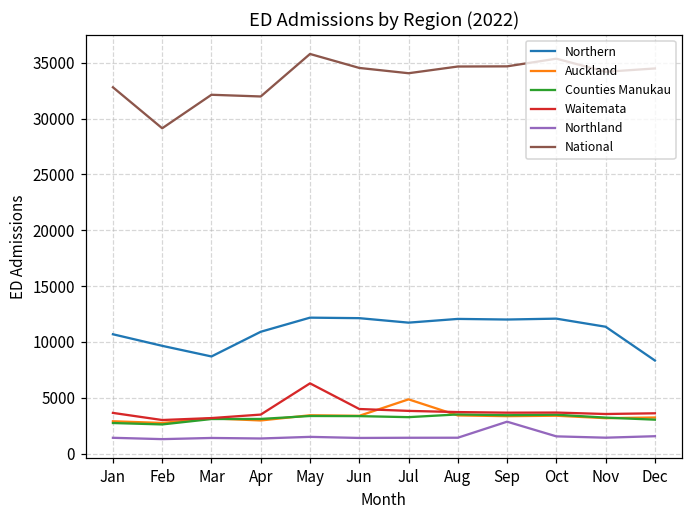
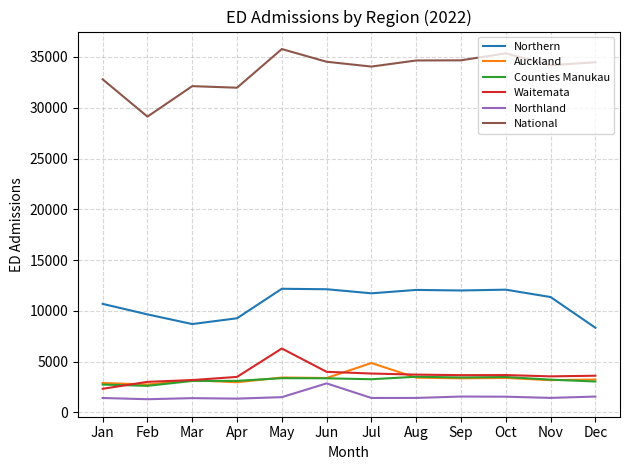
Waitemata, Jan: 3600 -> 2300
Northern, Apr: 10900 -> 9300
Northland, Jun: 1400 -> 2900
Northland, Sep: 2900 -> 1600
